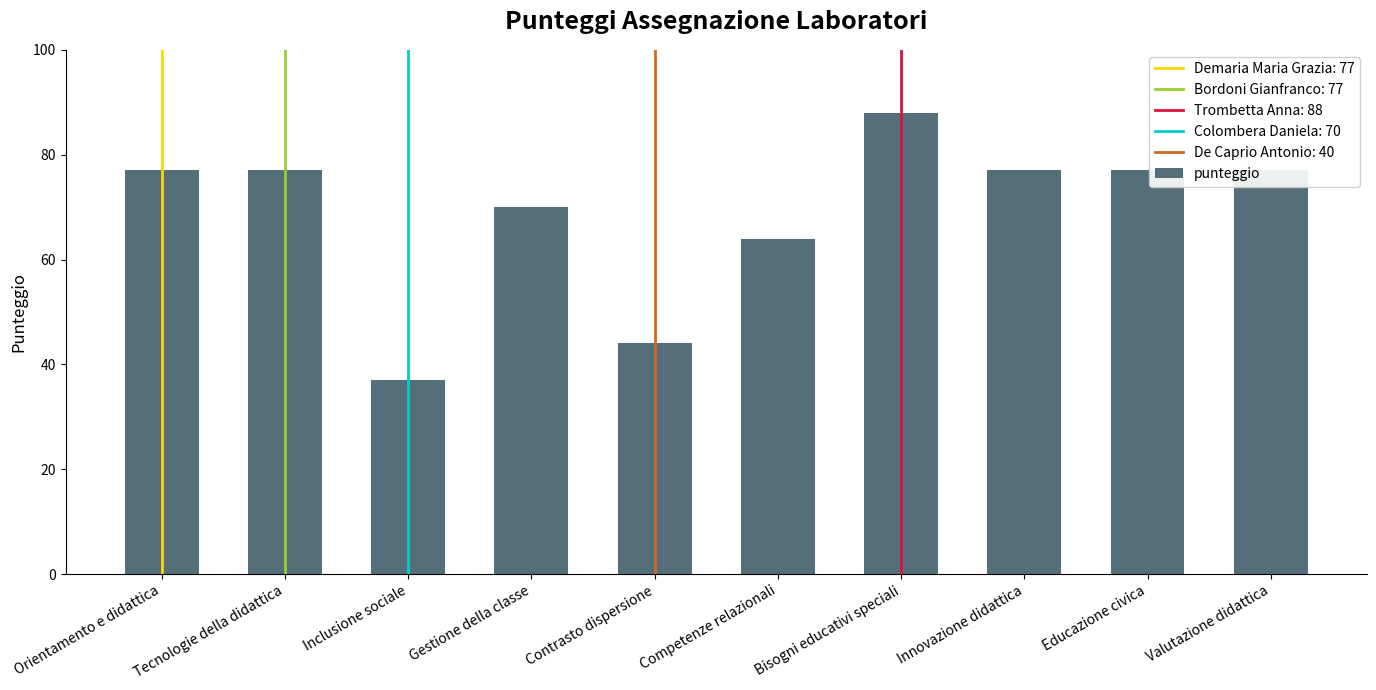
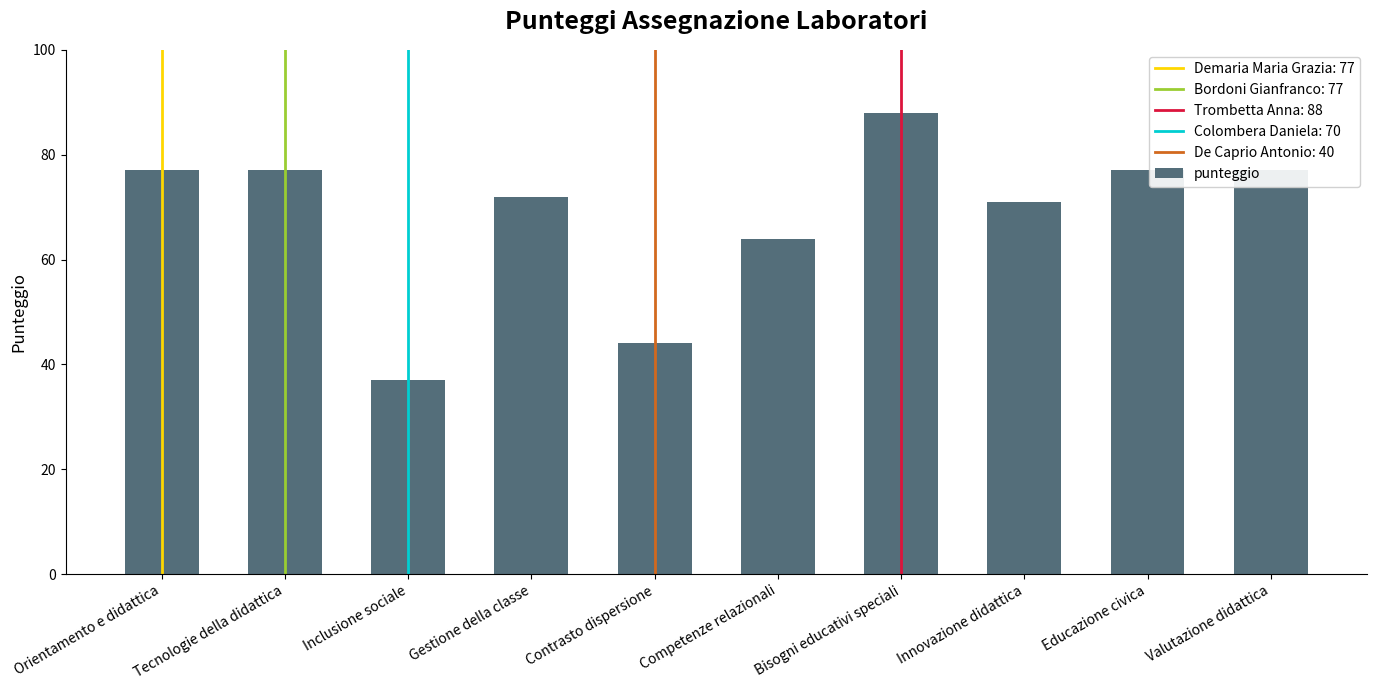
Gestione della classe: 70 -> 72
Innovazione didattica: 77 -> 71
